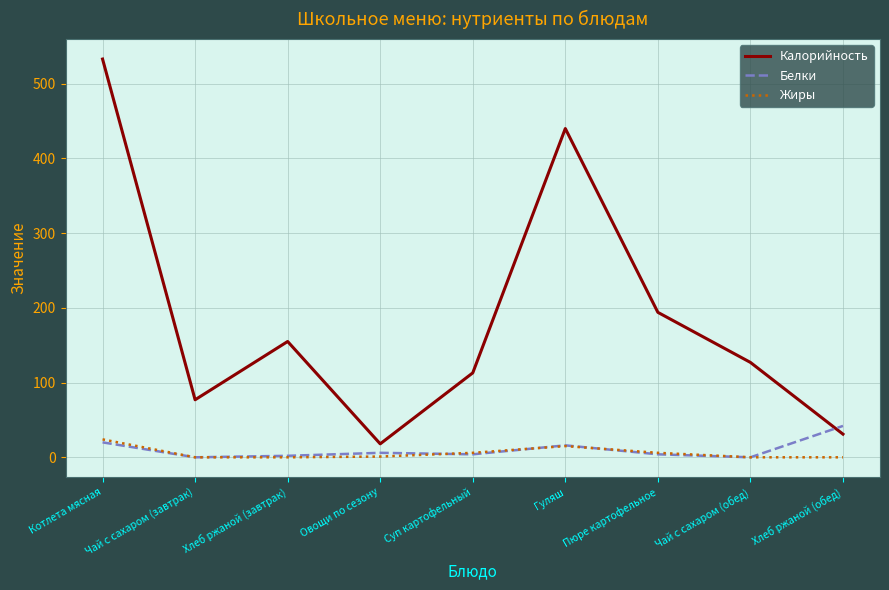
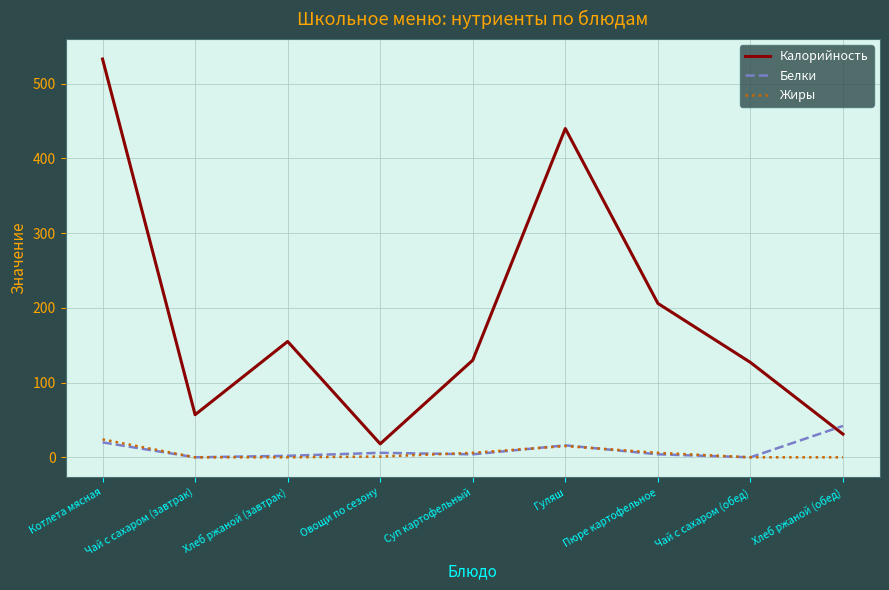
Калорийность, Чай с сахаром (завтрак): 80 -> 60
Калорийность, Суп картофельный: 110 -> 130
Калорийность, Пюре картофельное: 190 -> 210
